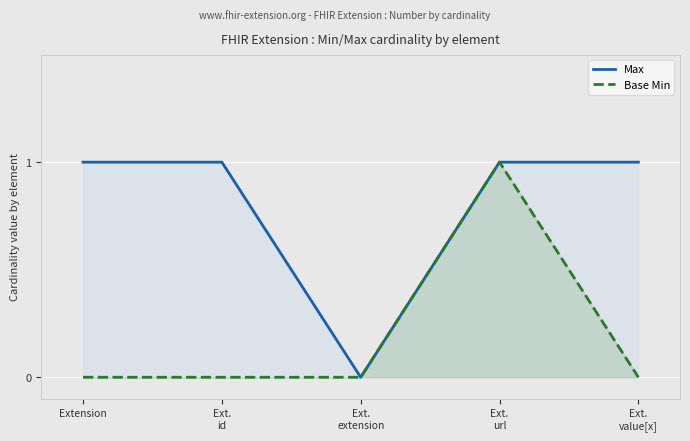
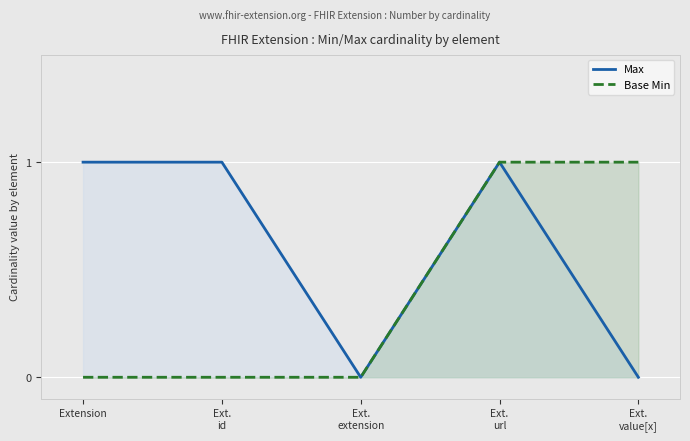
Max, Ext. value[x]: 1 -> 0
Base Min, Ext. value[x]: 0 -> 1
